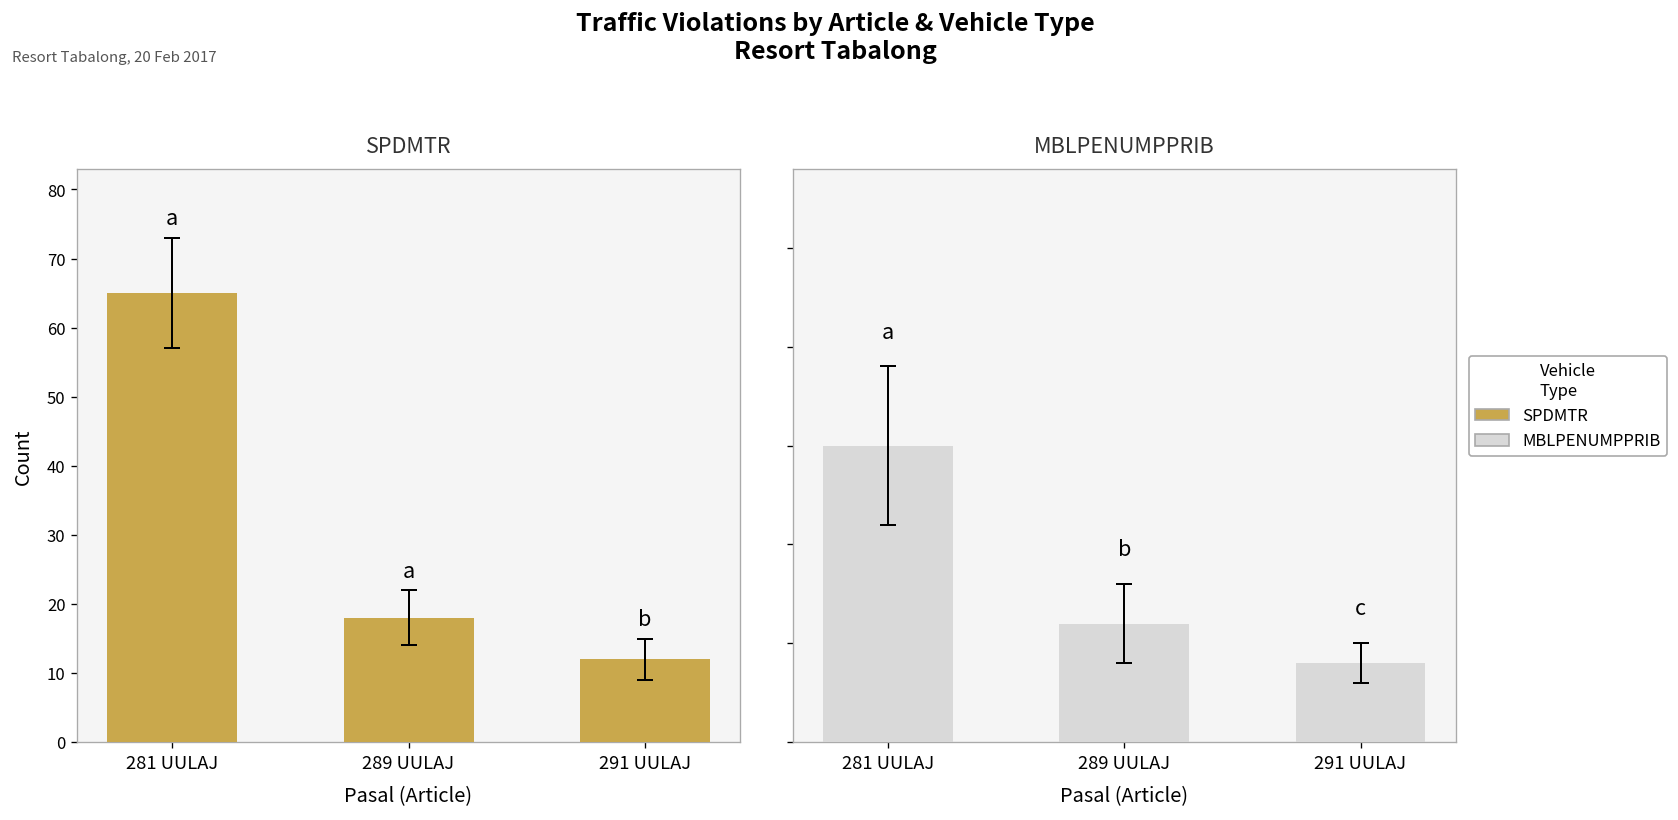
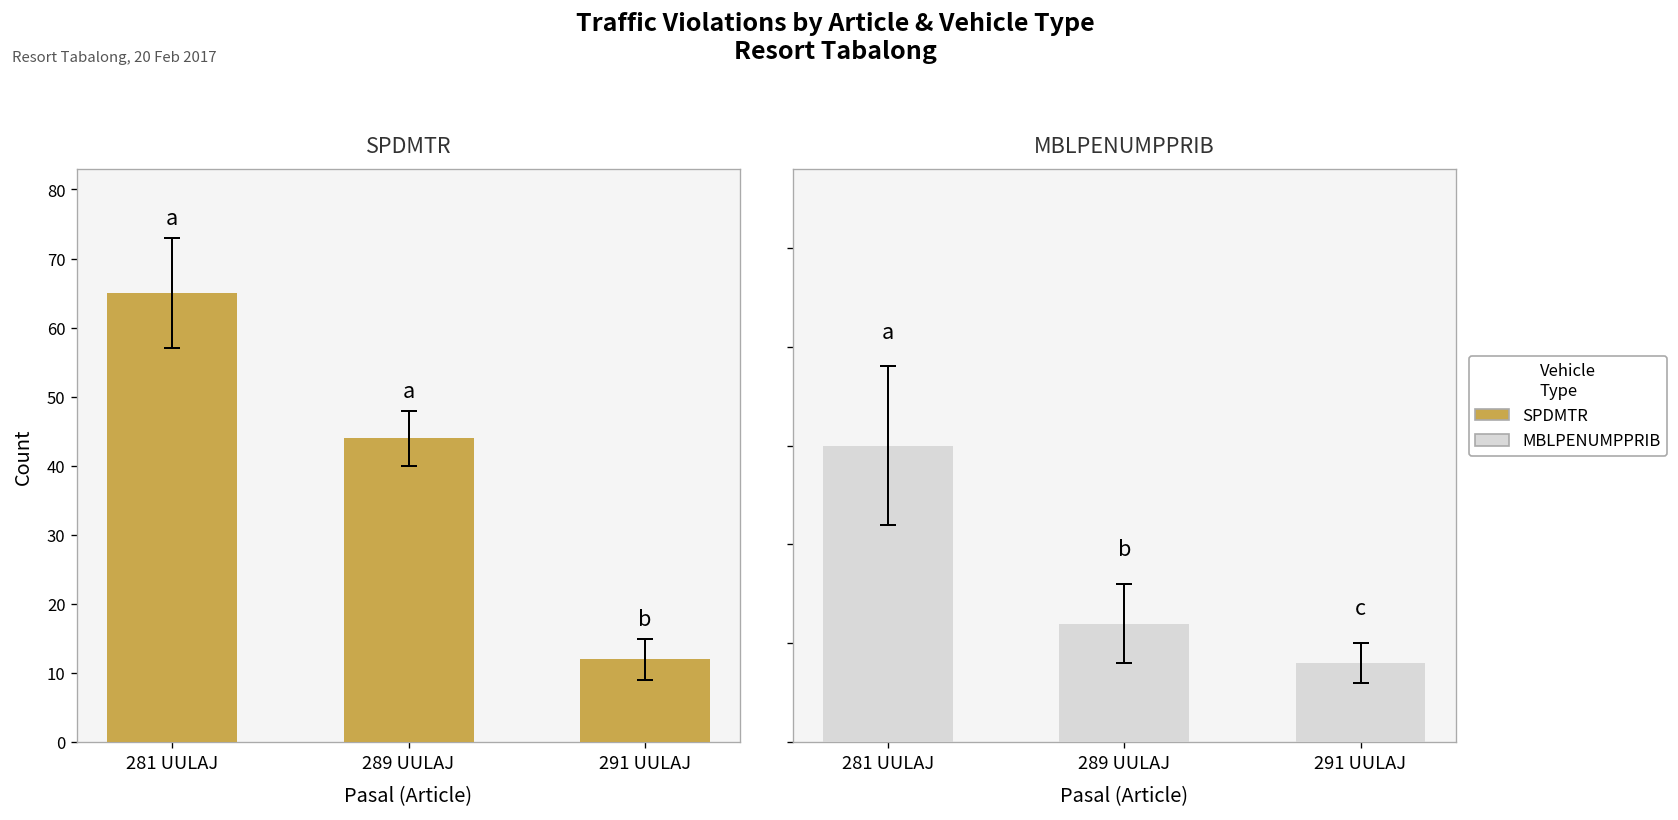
SPDMTR, SPDMTR, 289 UULAJ: 18 -> 44
